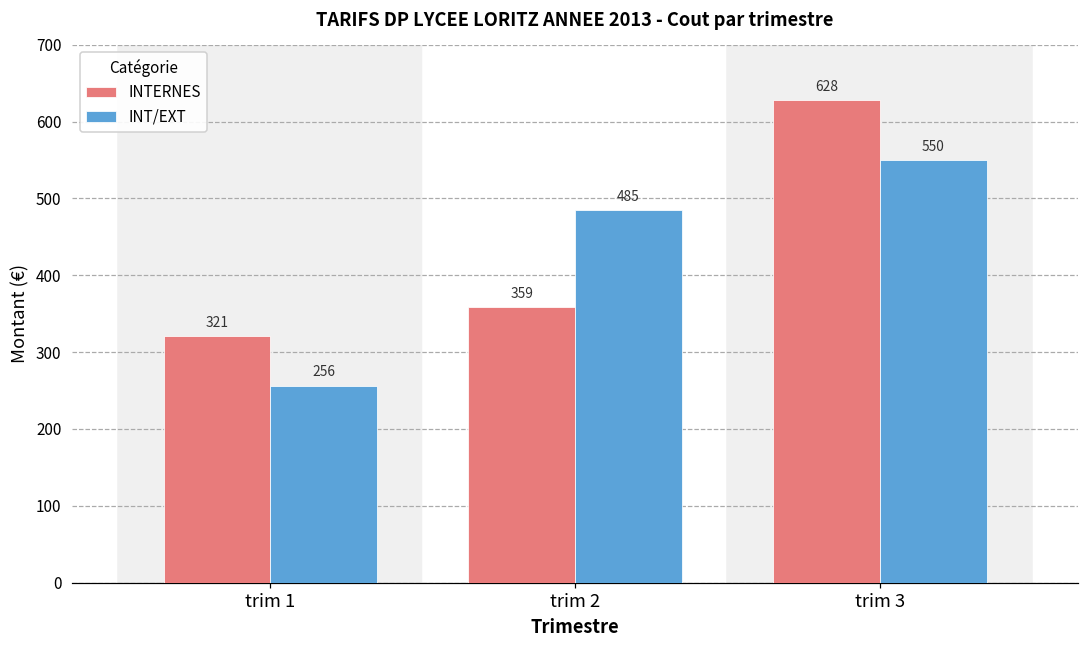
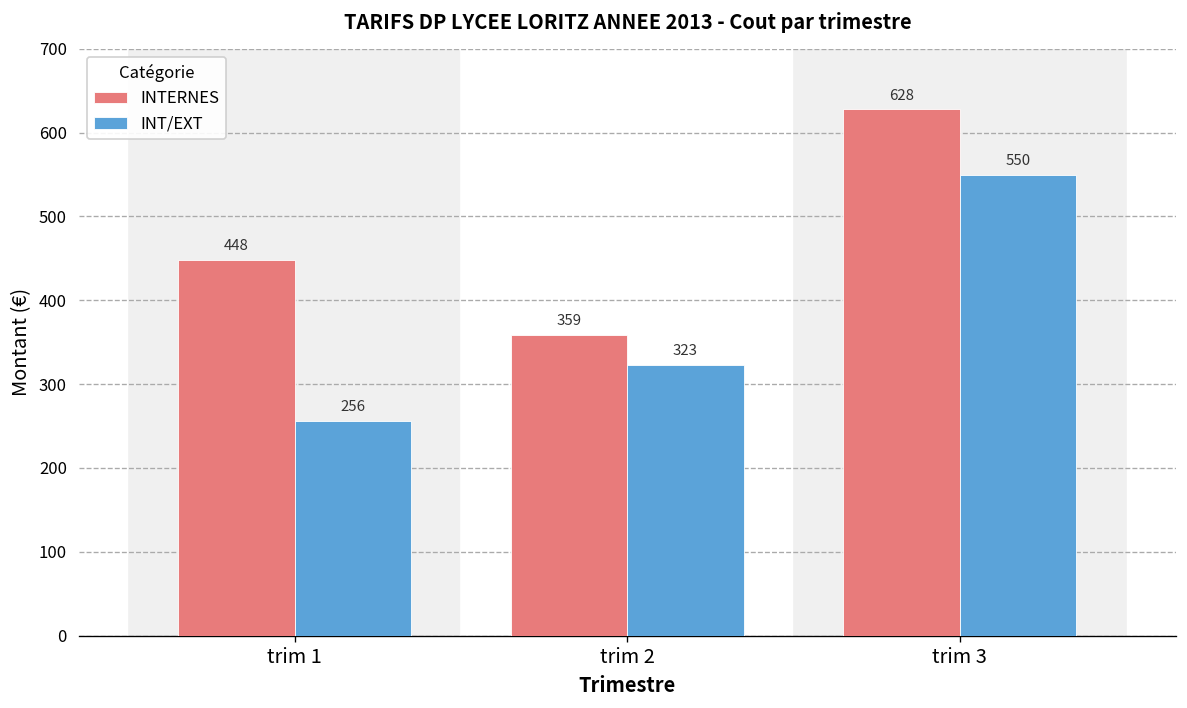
INTERNES, trim 1: 321 -> 448
INT/EXT, trim 2: 485 -> 323
